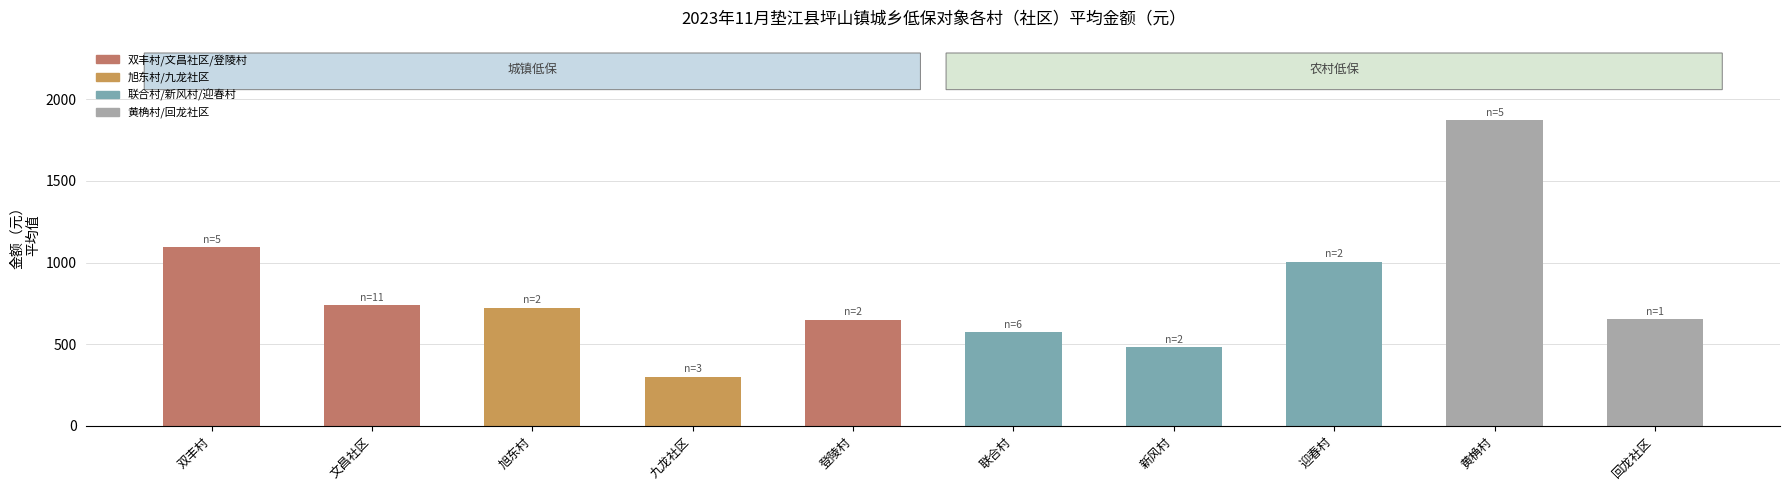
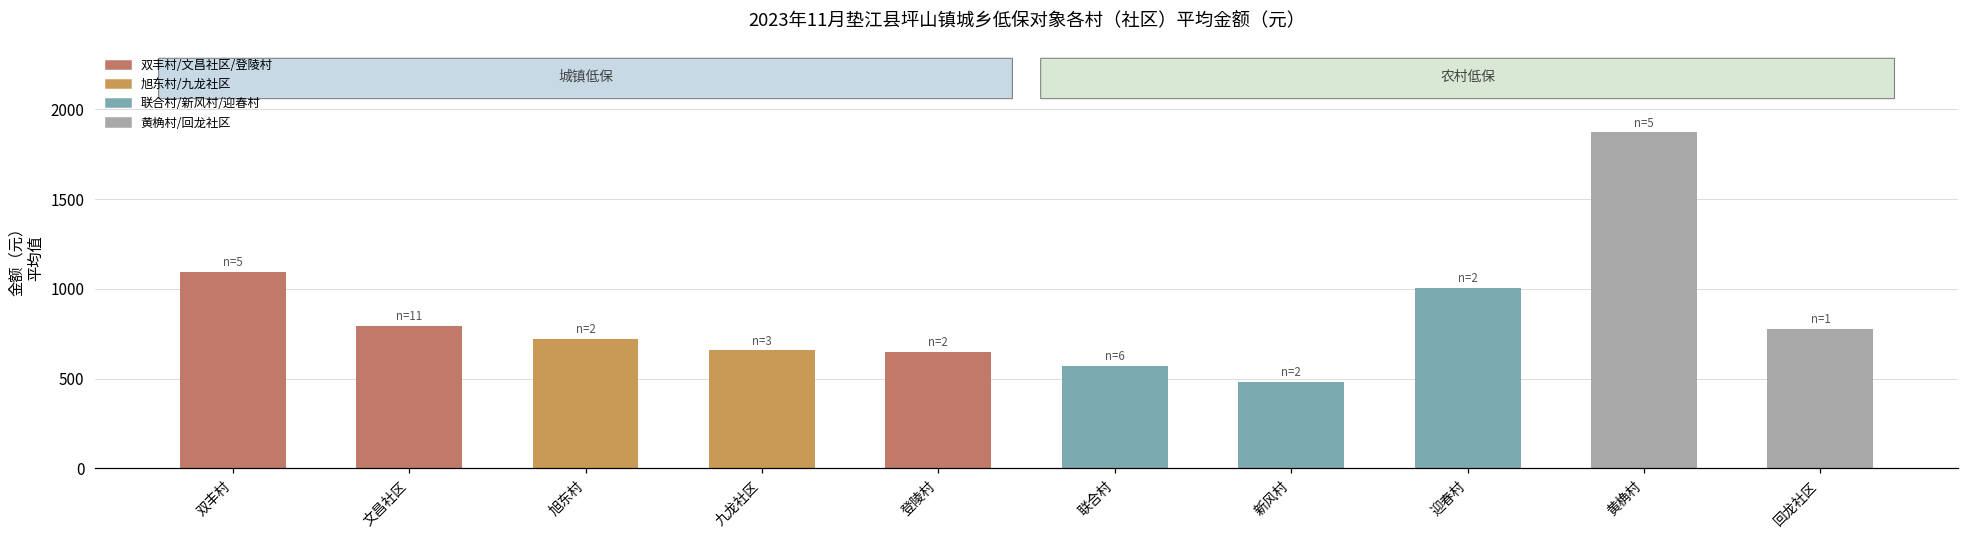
文昌社区: 740 -> 790
九龙社区: 300 -> 660
回龙社区: 650 -> 780
